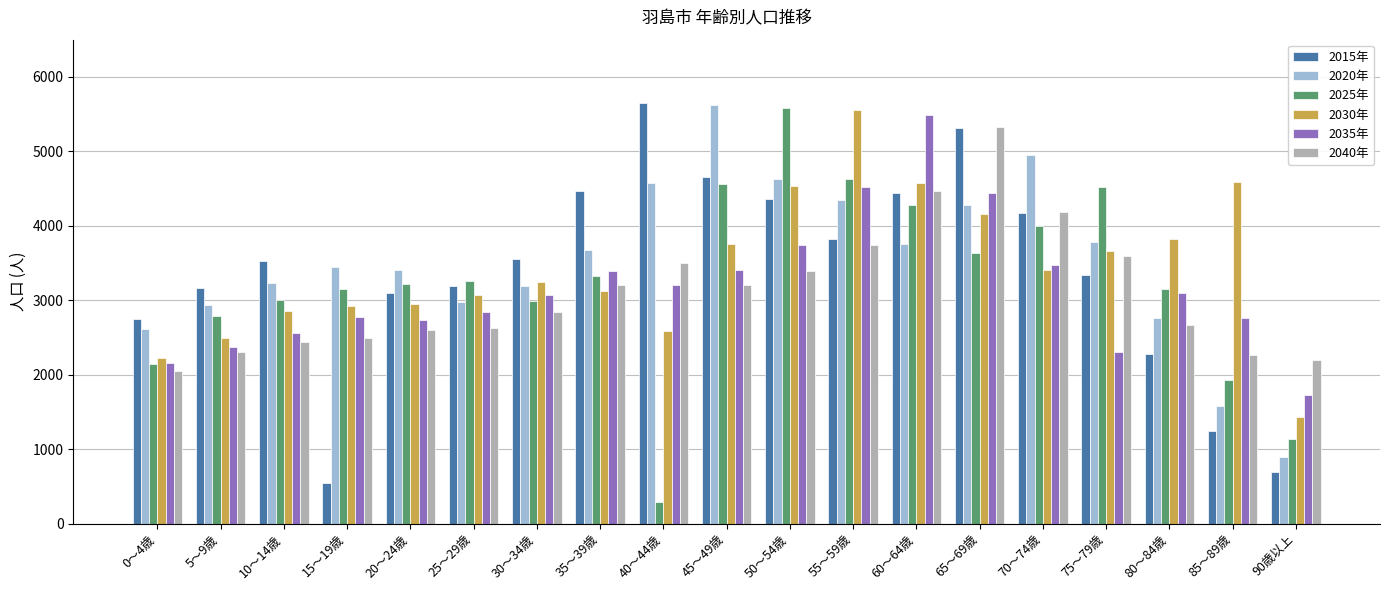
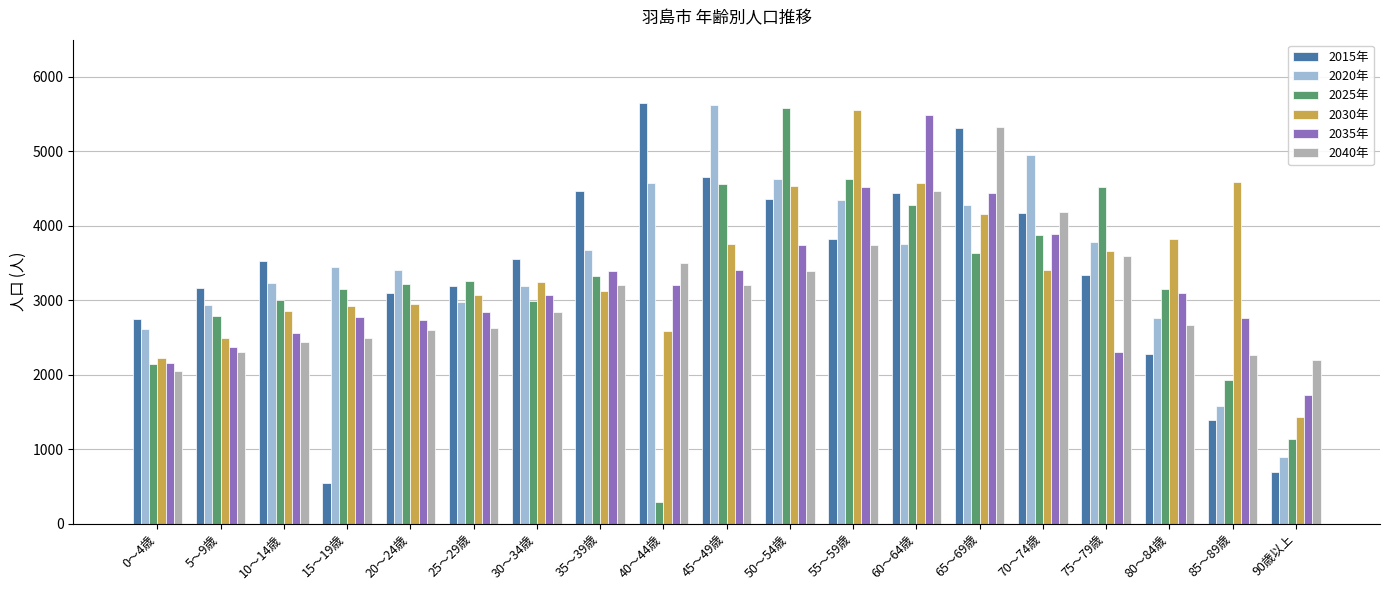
2025年, 70～74歳: 4000 -> 3900
2035年, 70～74歳: 3500 -> 3900
2015年, 85～89歳: 1200 -> 1400
